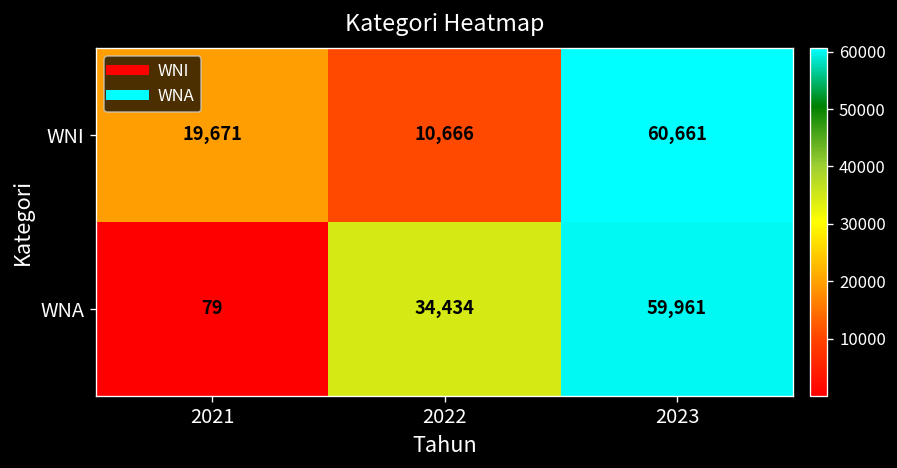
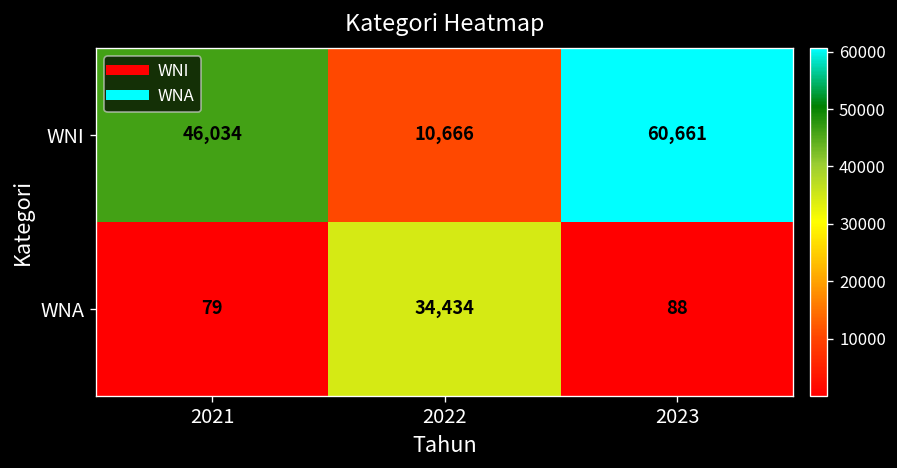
WNI, 2021: 19,671 -> 46,034
WNA, 2023: 59,961 -> 88
